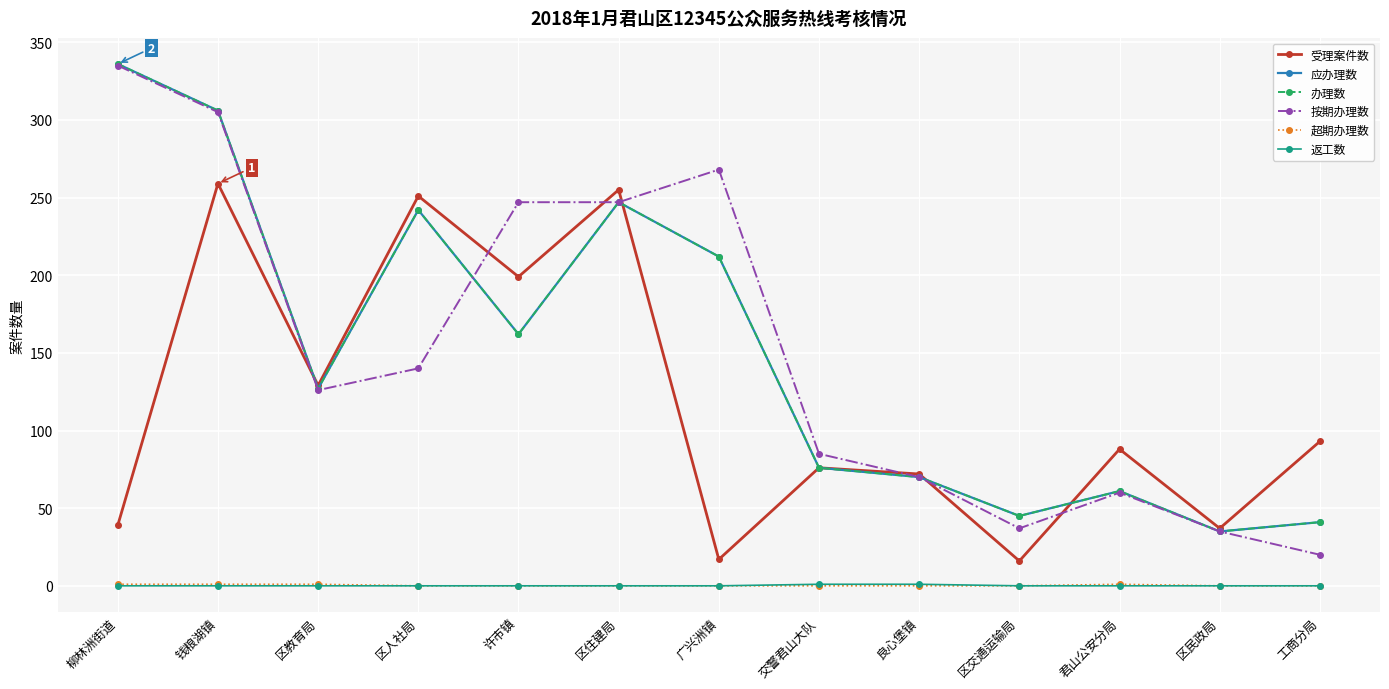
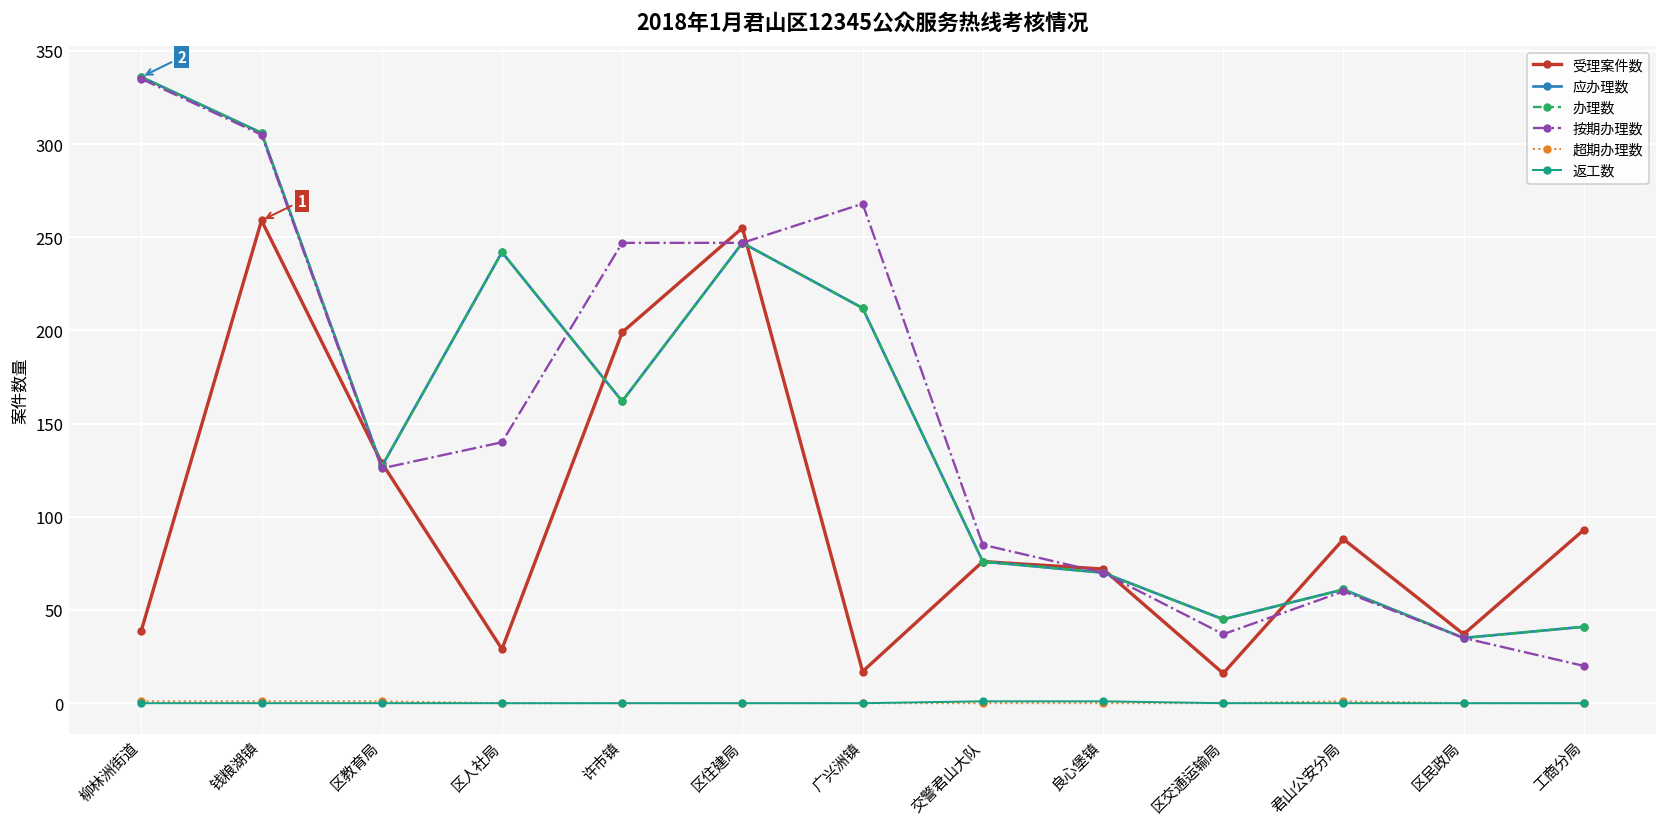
受理案件数, 区人社局: 251 -> 29
